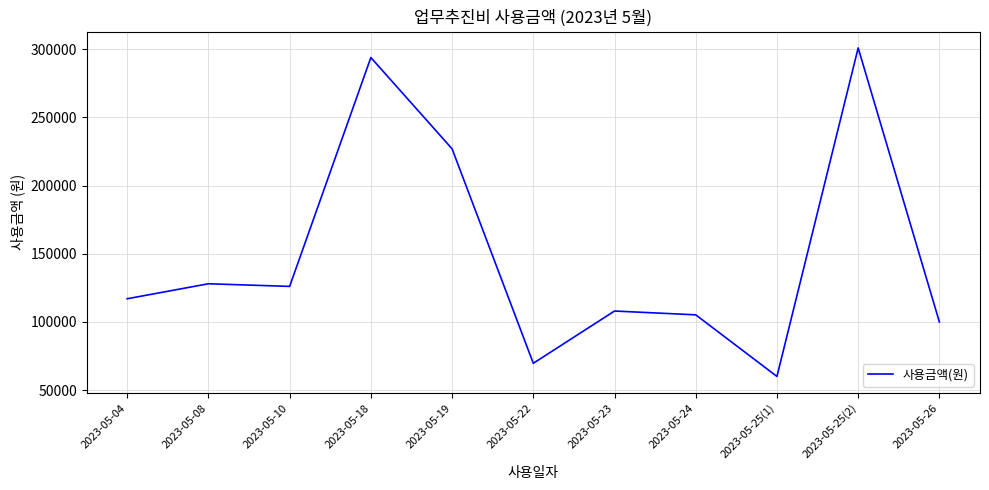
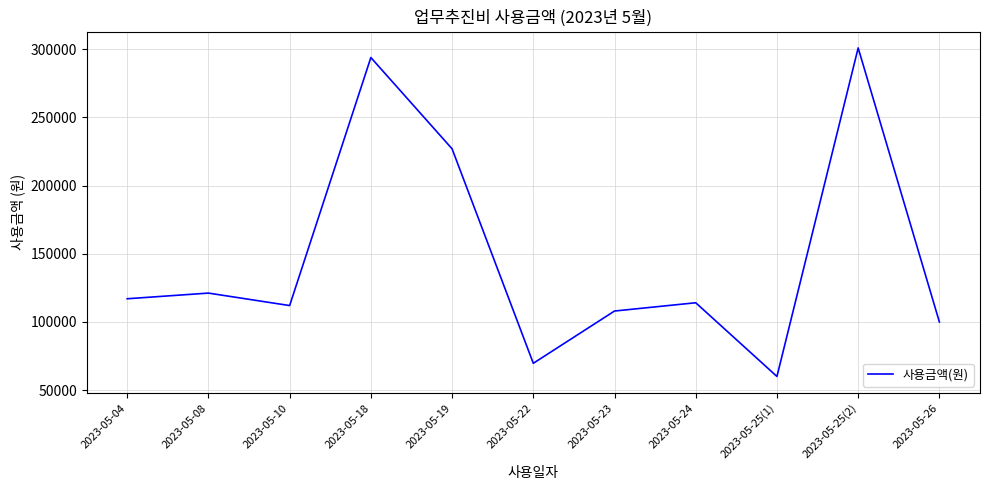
2023-05-08: 128000 -> 121000
2023-05-10: 126000 -> 112000
2023-05-24: 105000 -> 114000
